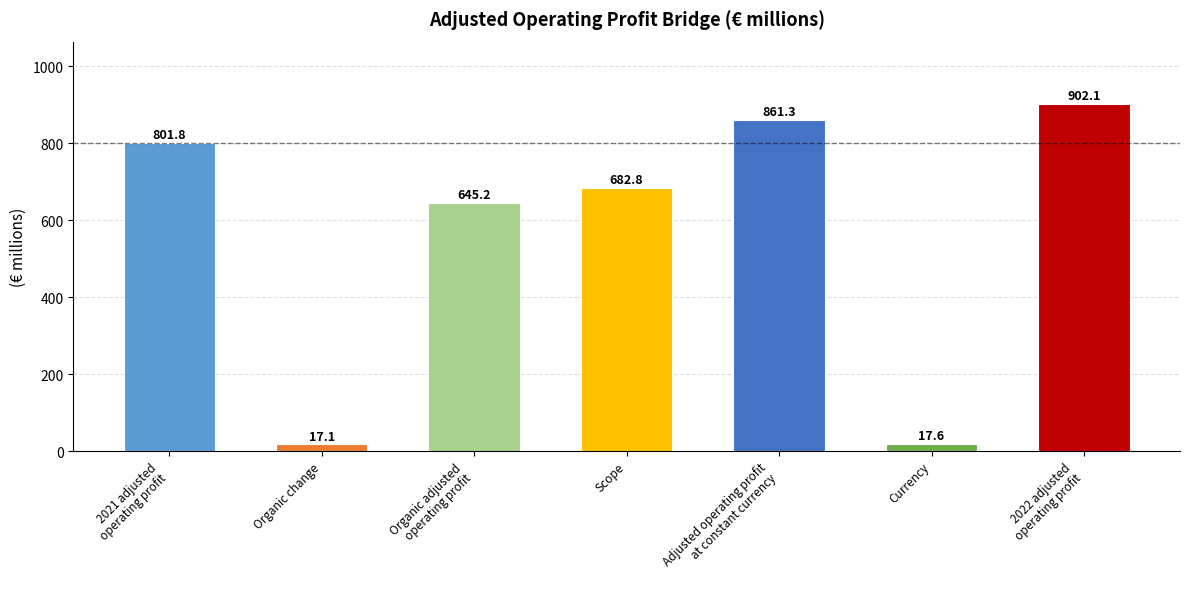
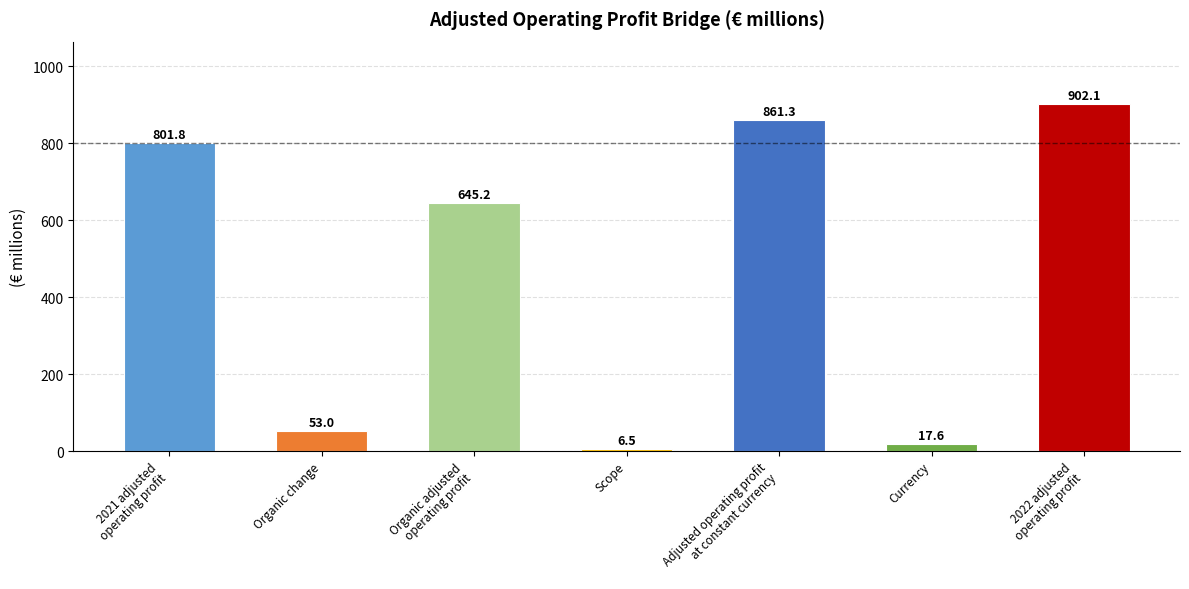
Organic change: 17.1 -> 53.0
Scope: 682.8 -> 6.5
